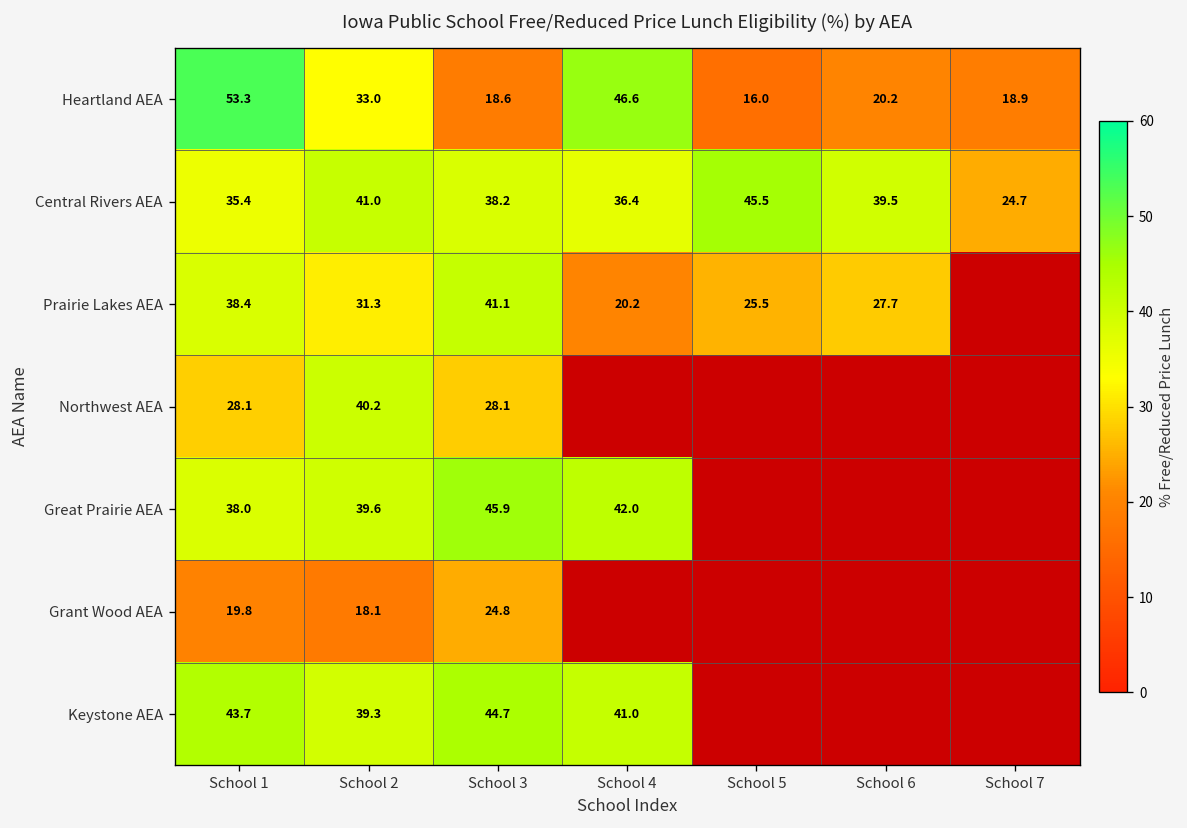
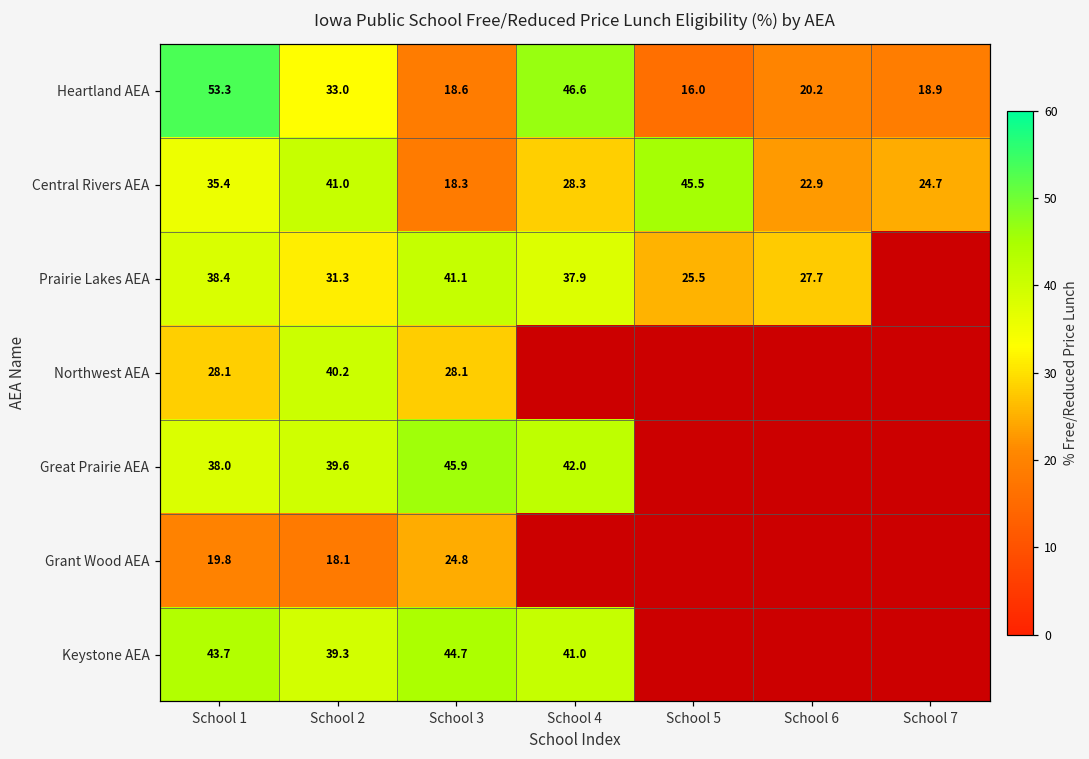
Central Rivers AEA, School 3: 38.2 -> 18.3
Central Rivers AEA, School 4: 36.4 -> 28.3
Central Rivers AEA, School 6: 39.5 -> 22.9
Prairie Lakes AEA, School 4: 20.2 -> 37.9
